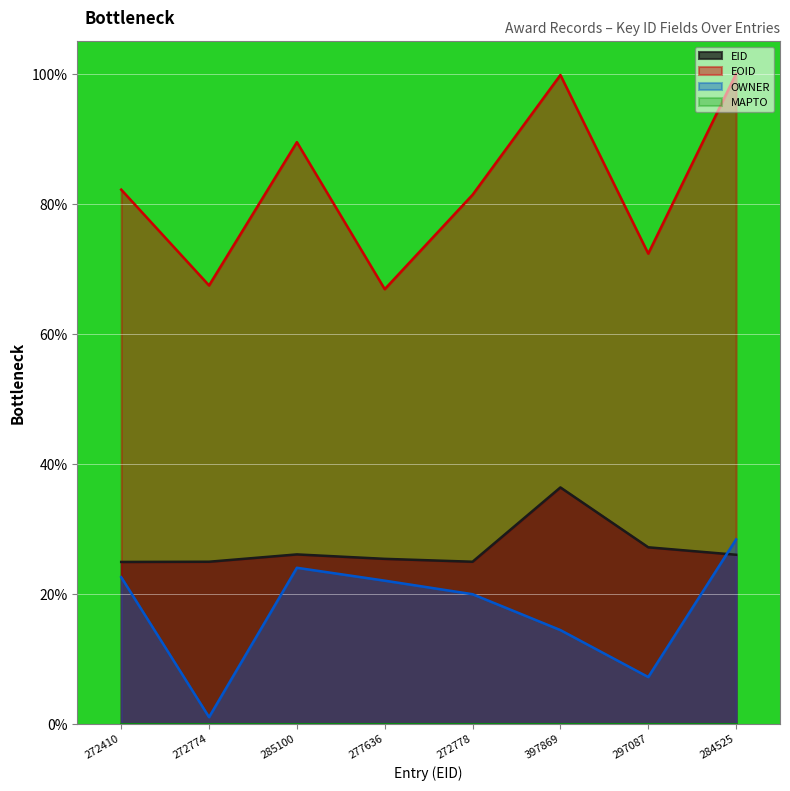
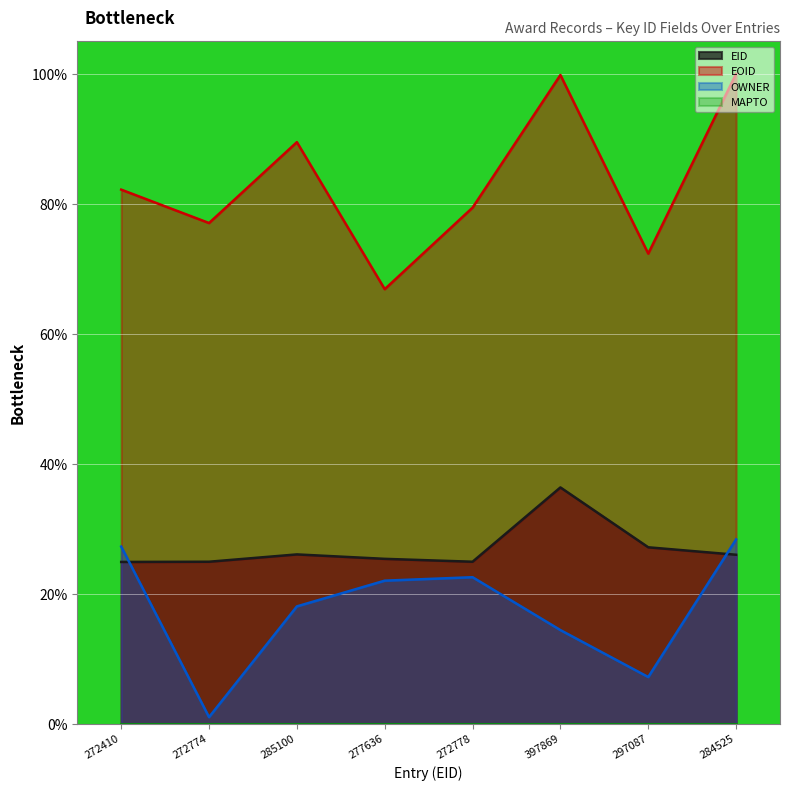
OWNER, 272410: 23% -> 27%
EOID, 272774: 67% -> 77%
OWNER, 285100: 24% -> 18%
EOID, 272778: 81% -> 79%
OWNER, 272778: 20% -> 23%
